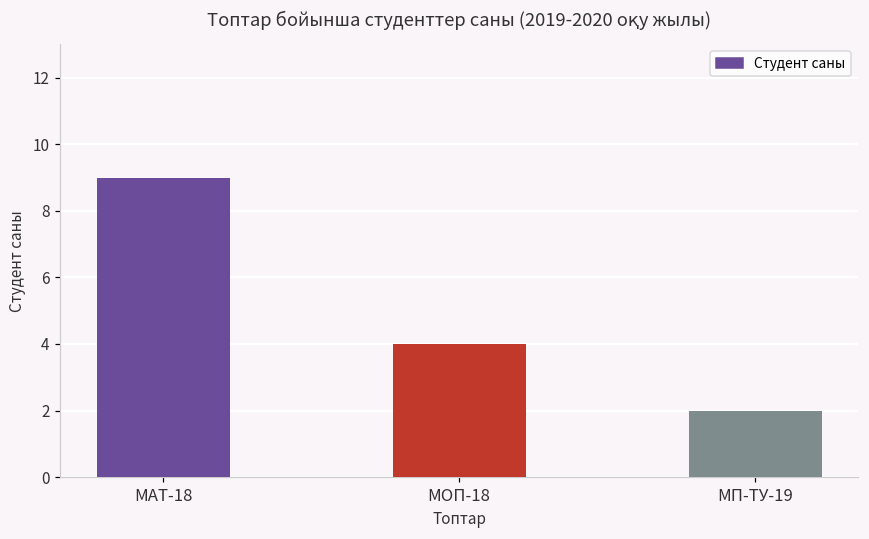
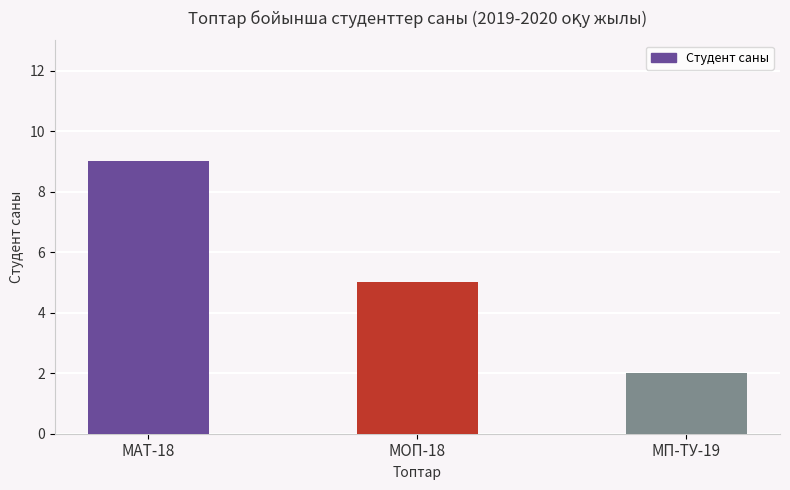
МОП-18: 4 -> 5
